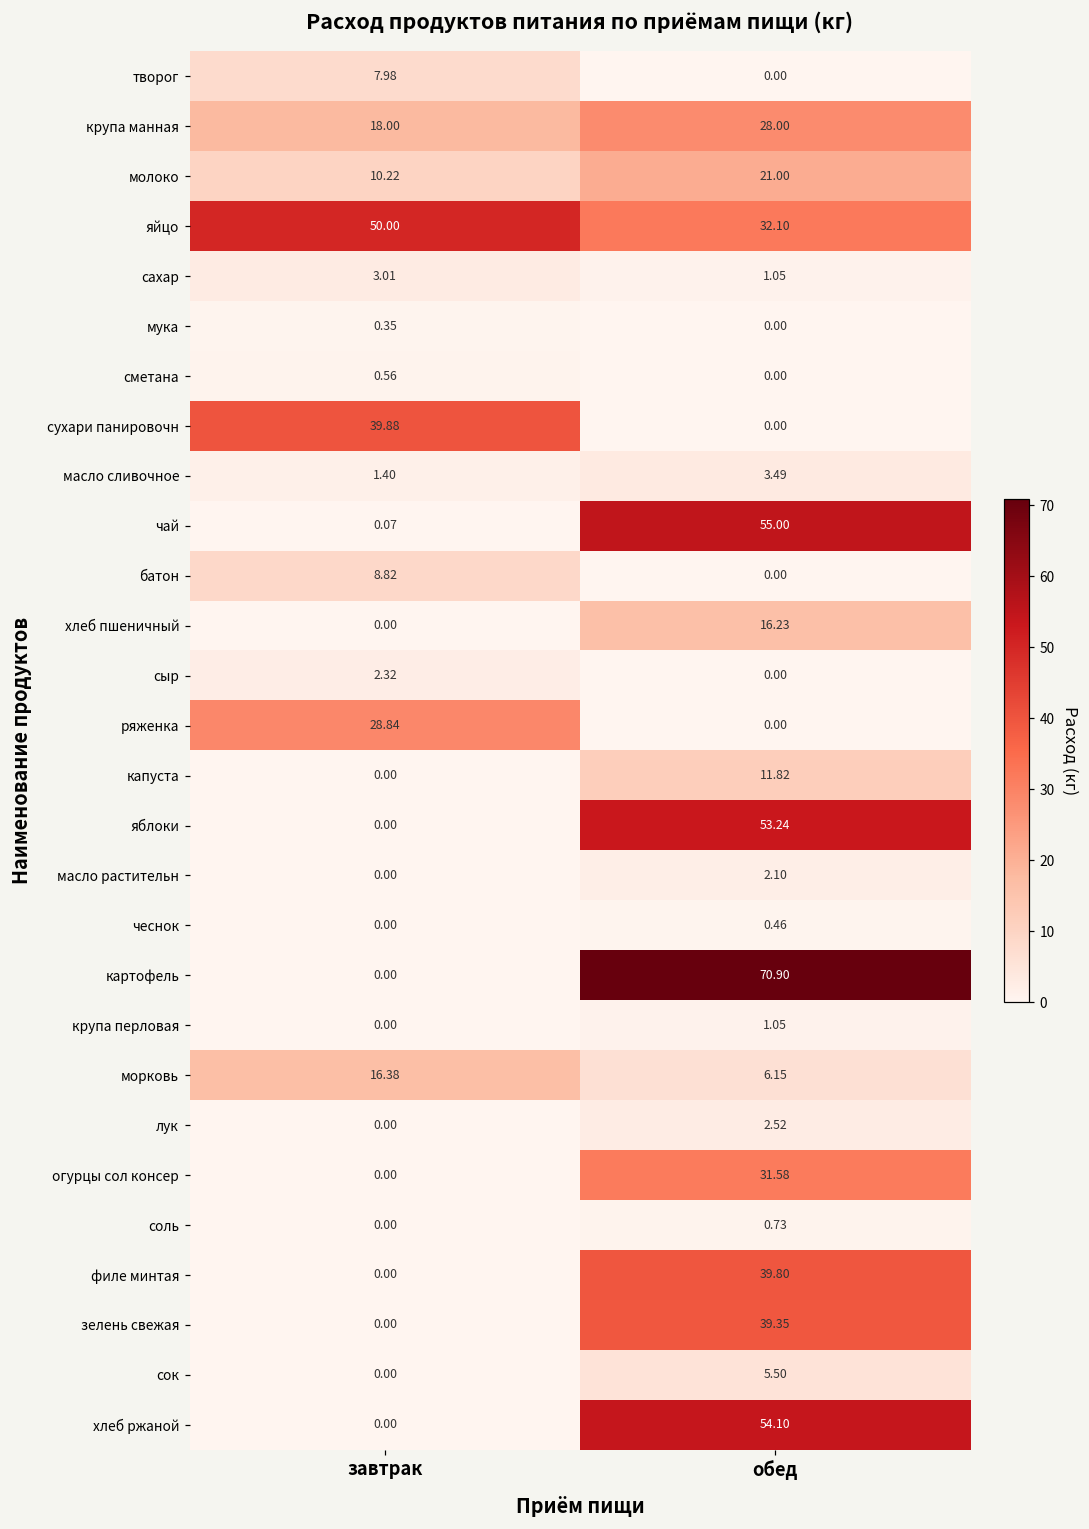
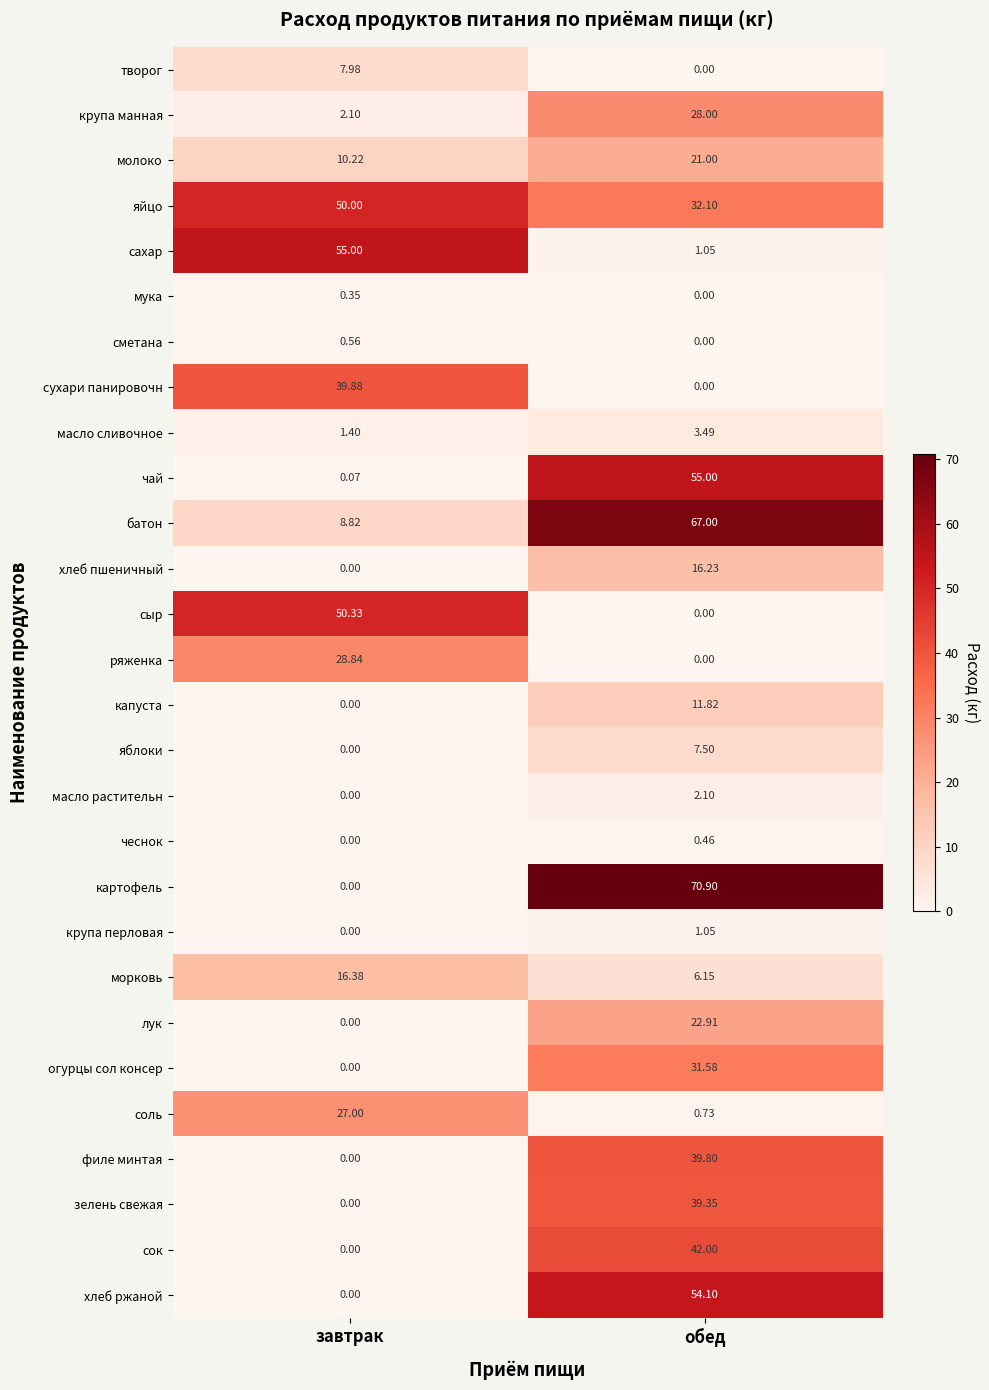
крупа манная, завтрак: 18.00 -> 2.10
сахар, завтрак: 3.01 -> 55.00
батон, обед: 0.00 -> 67.00
сыр, завтрак: 2.32 -> 50.33
яблоки, обед: 53.24 -> 7.50
лук, обед: 2.52 -> 22.91
соль, завтрак: 0.00 -> 27.00
сок, обед: 5.50 -> 42.00
